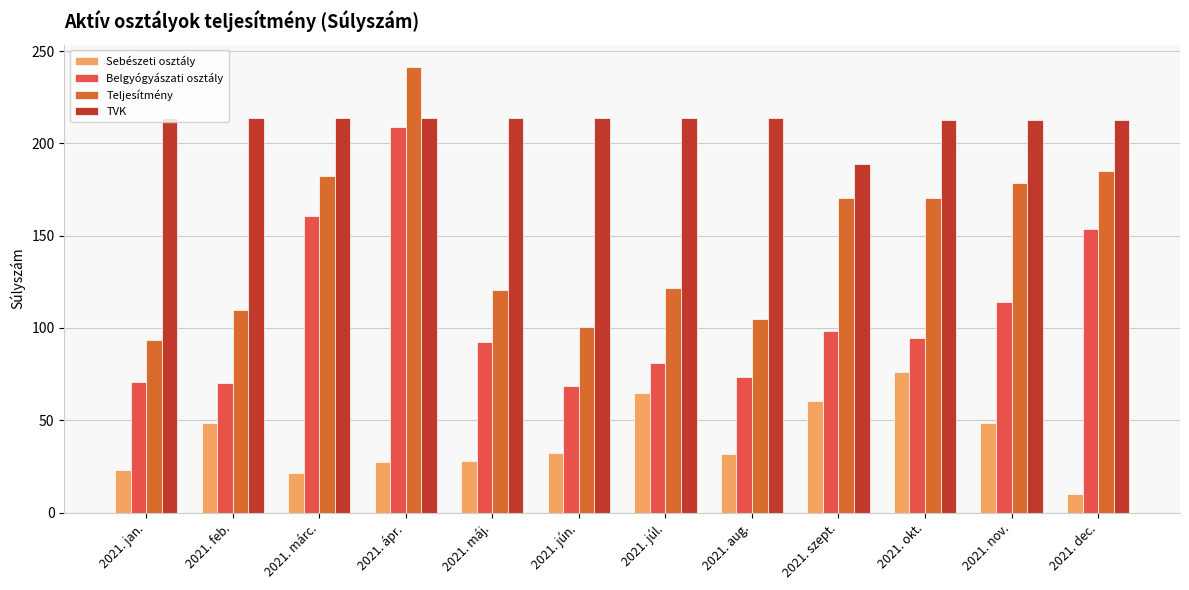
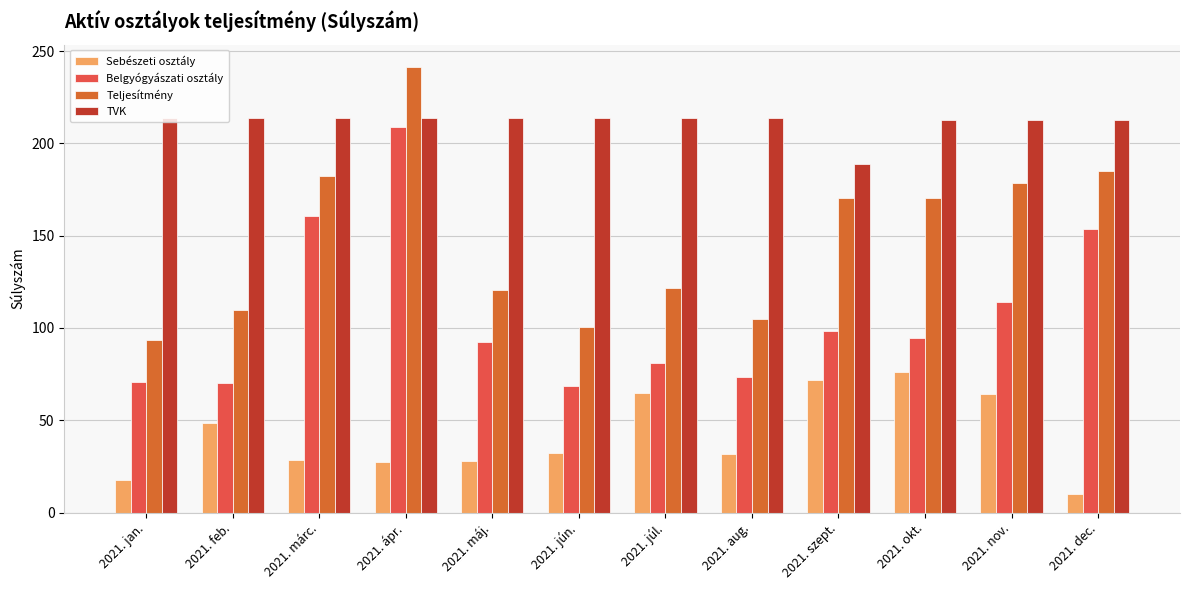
Sebészeti osztály, 2021. jan.: 23 -> 17
Sebészeti osztály, 2021. márc.: 22 -> 28
Sebészeti osztály, 2021. szept.: 60 -> 72
Sebészeti osztály, 2021. nov.: 48 -> 64
